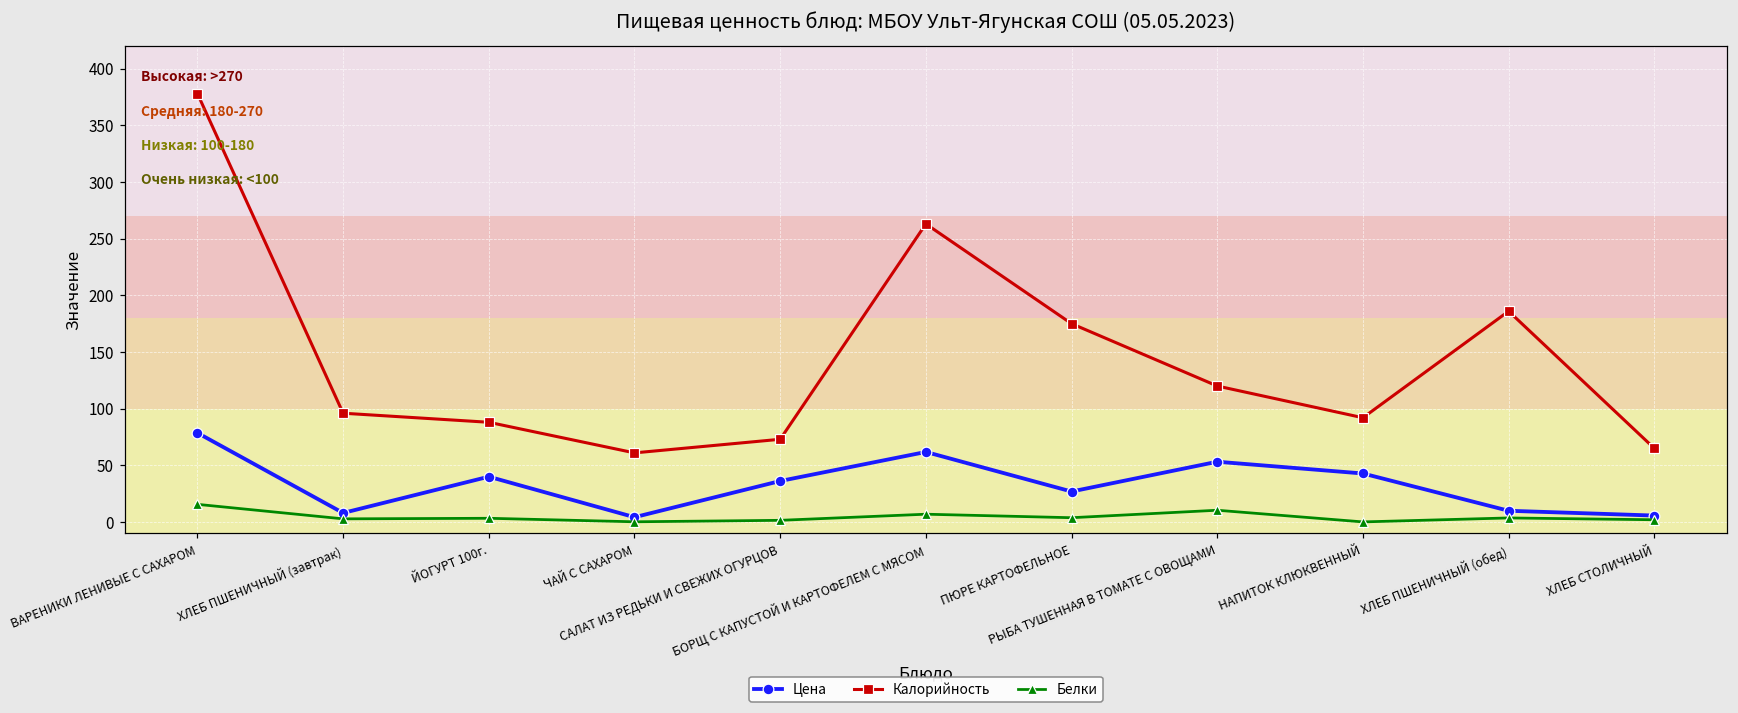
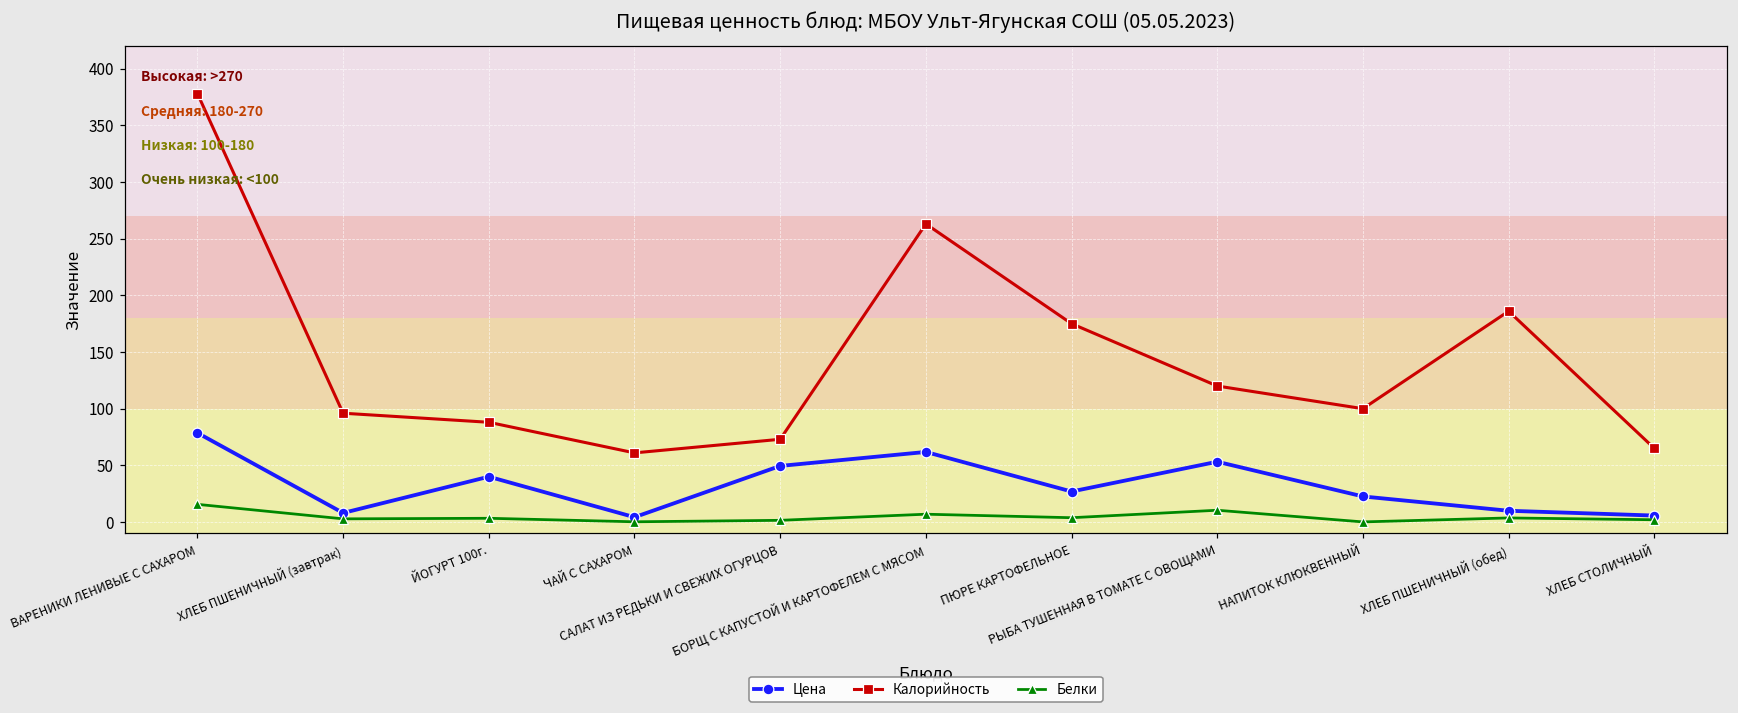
Цена, САЛАТ ИЗ РЕДЬКИ И СВЕЖИХ ОГУРЦОВ: 36 -> 49
Цена, НАПИТОК КЛЮКВЕННЫЙ: 43 -> 23
Калорийность, НАПИТОК КЛЮКВЕННЫЙ: 92 -> 100
